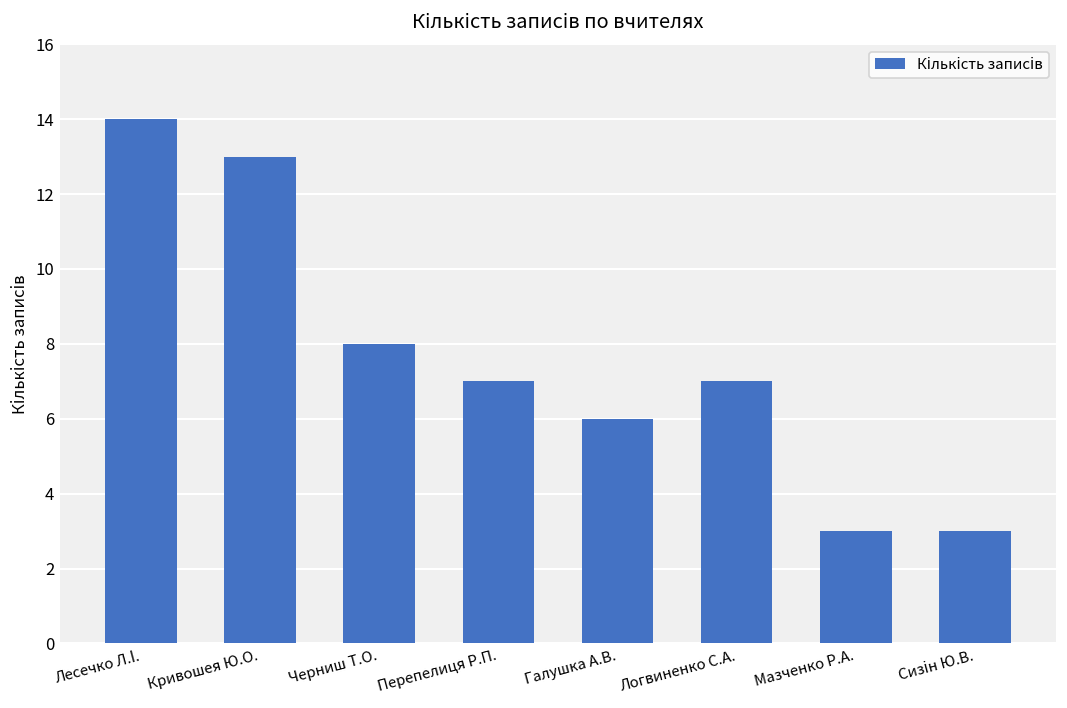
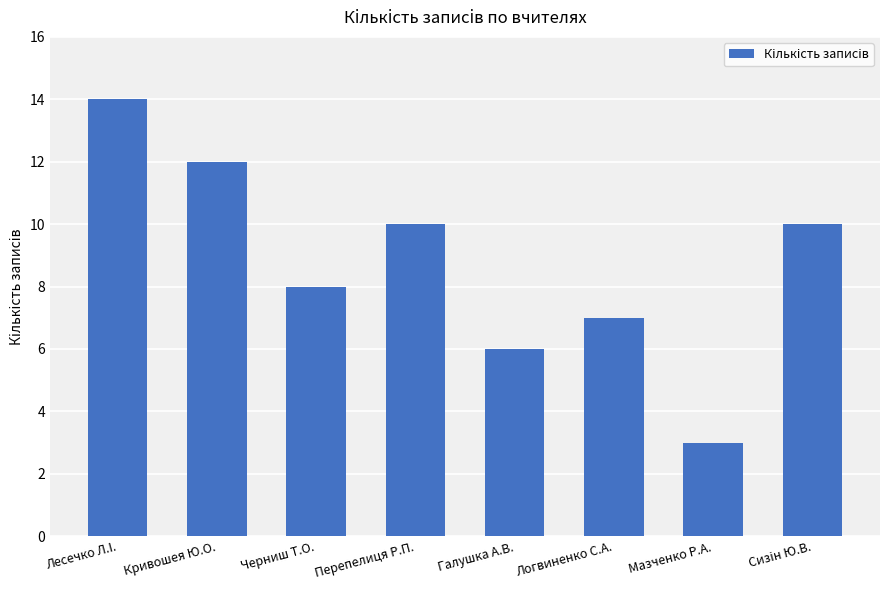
Кривошея Ю.О.: 13 -> 12
Перепелиця Р.П.: 7 -> 10
Сизін Ю.В.: 3 -> 10
